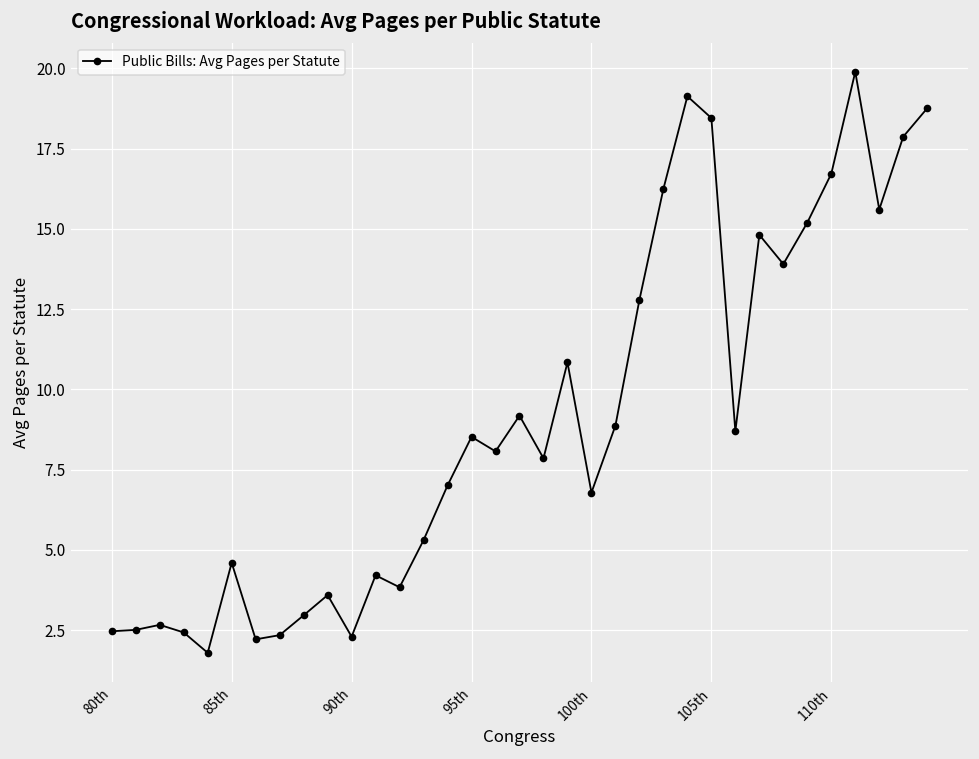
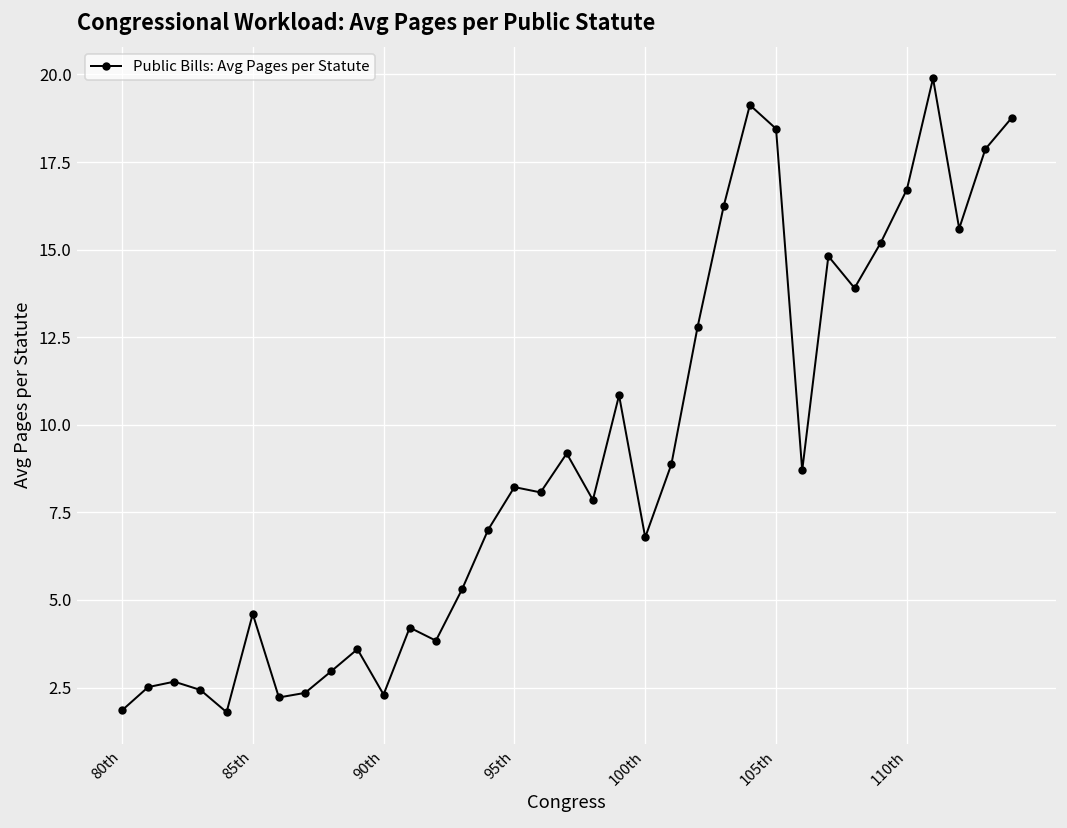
80th: 2.5 -> 1.8
95th: 8.5 -> 8.2
